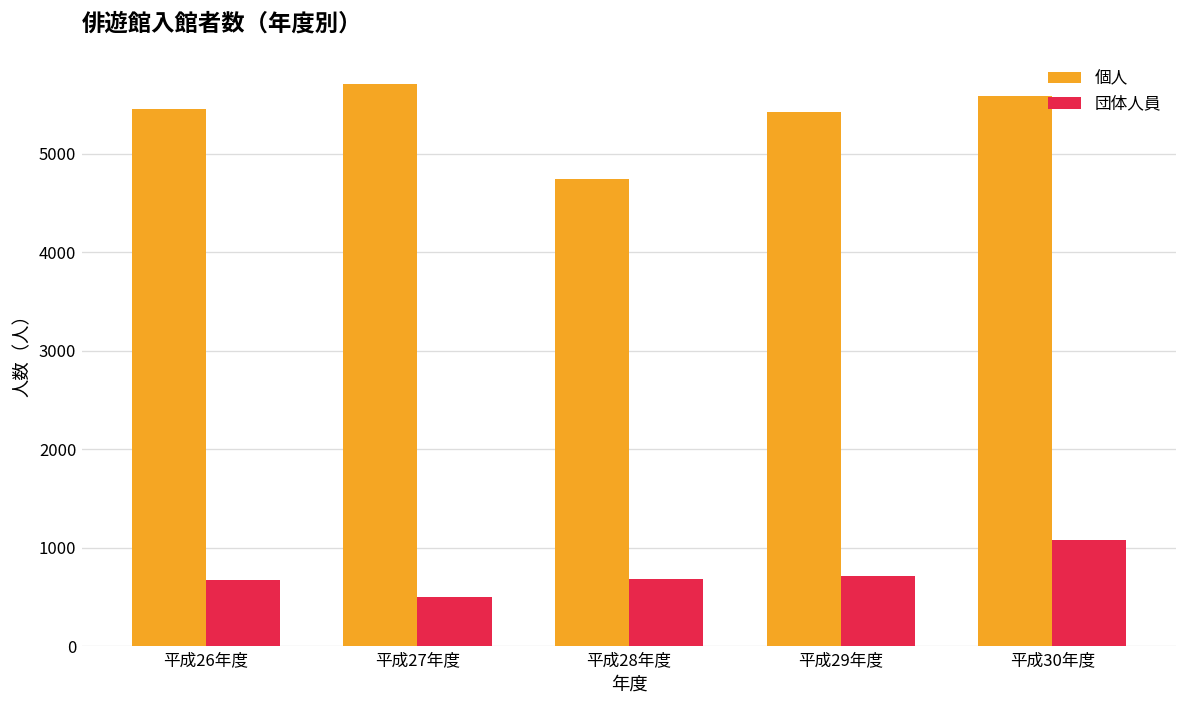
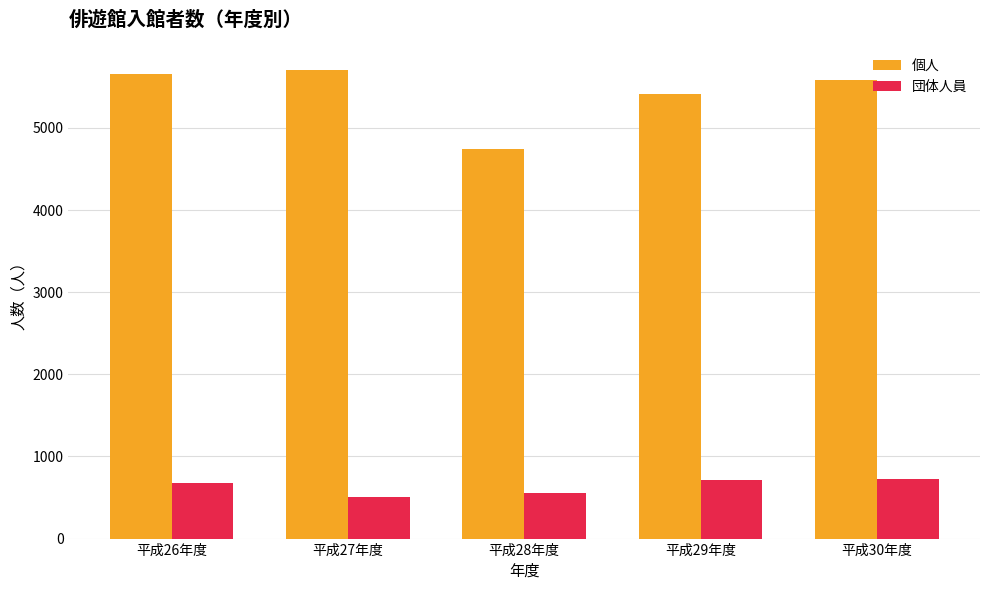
個人, 平成26年度: 5400 -> 5700
団体人員, 平成28年度: 700 -> 600
団体人員, 平成30年度: 1100 -> 700
